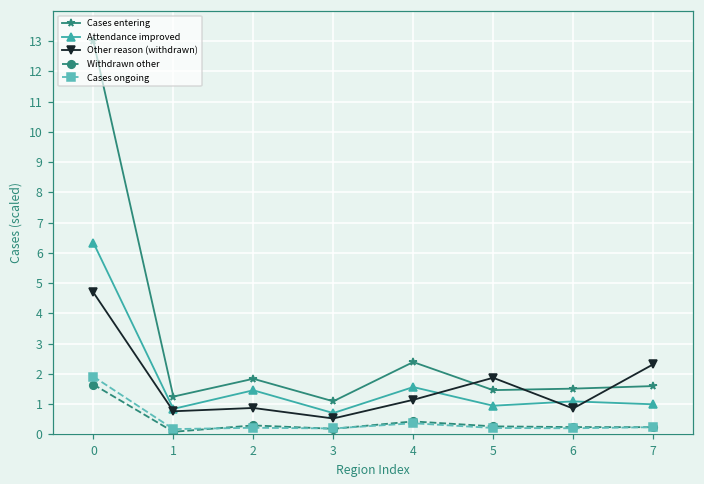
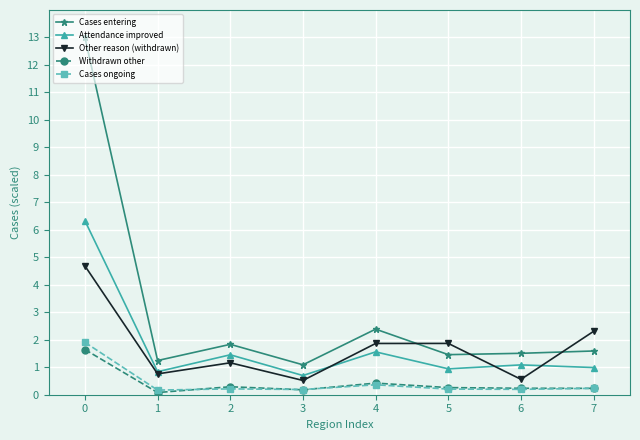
Other reason (withdrawn), 2: 0.9 -> 1.2
Other reason (withdrawn), 4: 1.1 -> 1.9
Other reason (withdrawn), 6: 0.9 -> 0.6
